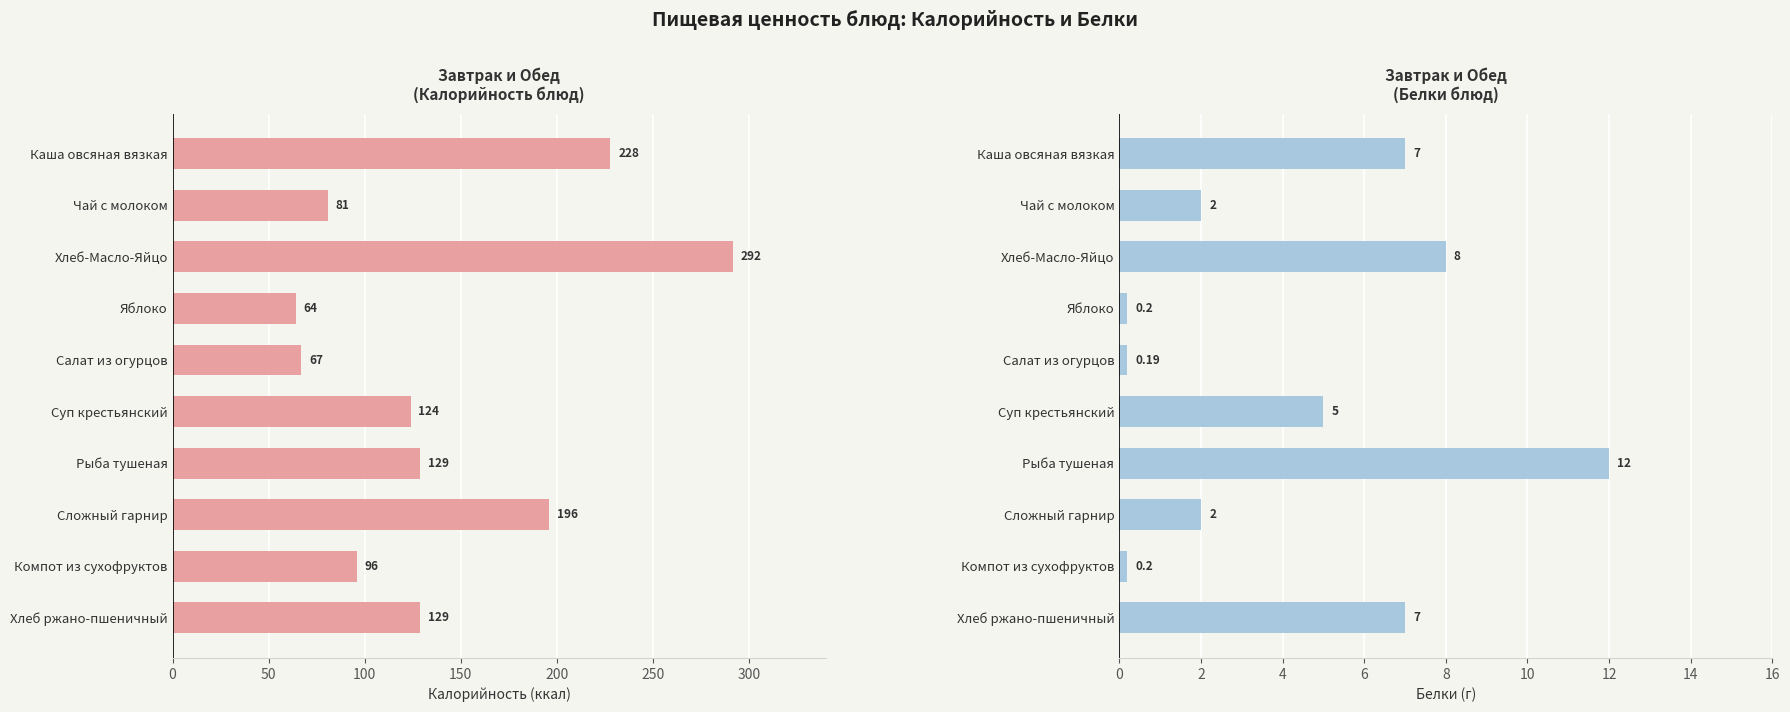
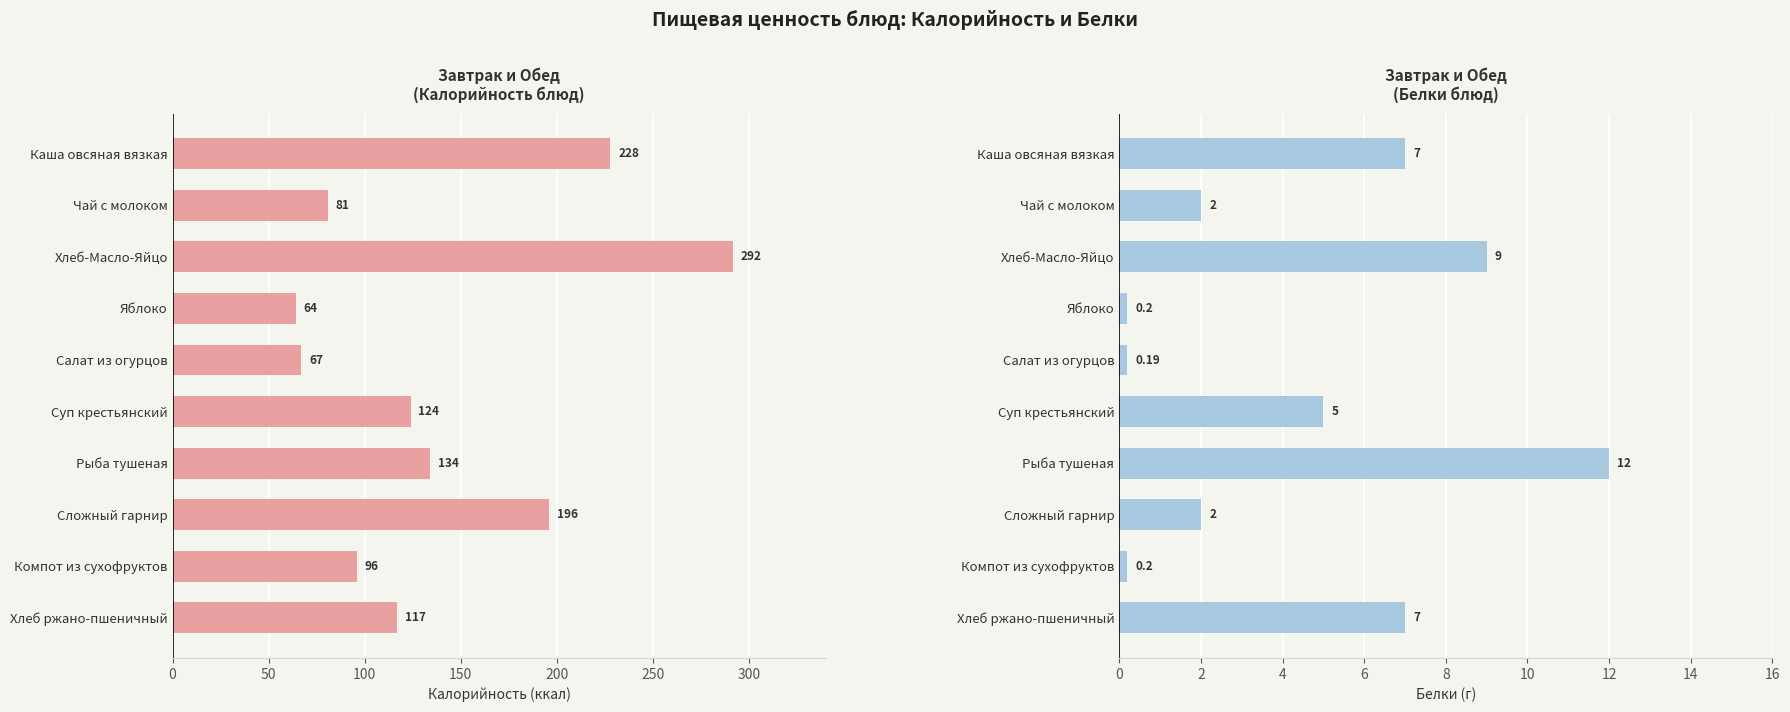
Завтрак и Обед (Калорийность блюд), Рыба тушеная: 129 -> 134
Завтрак и Обед (Калорийность блюд), Хлеб ржано-пшеничный: 129 -> 117
Завтрак и Обед (Белки блюд), Хлеб-Масло-Яйцо: 8 -> 9
